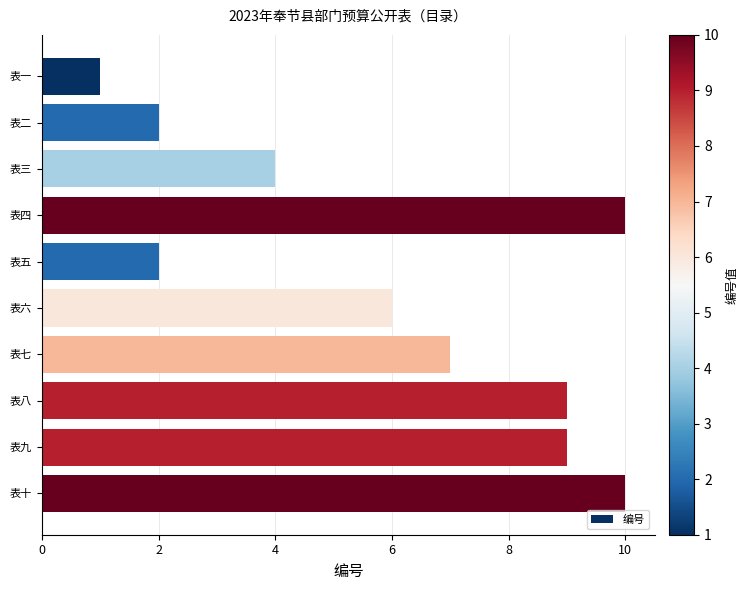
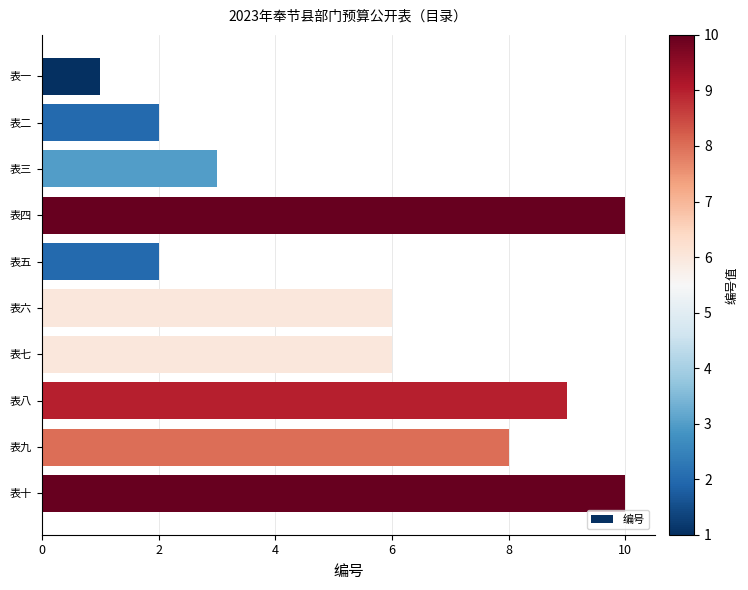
表三: 4 -> 3
表七: 7 -> 6
表九: 9 -> 8
